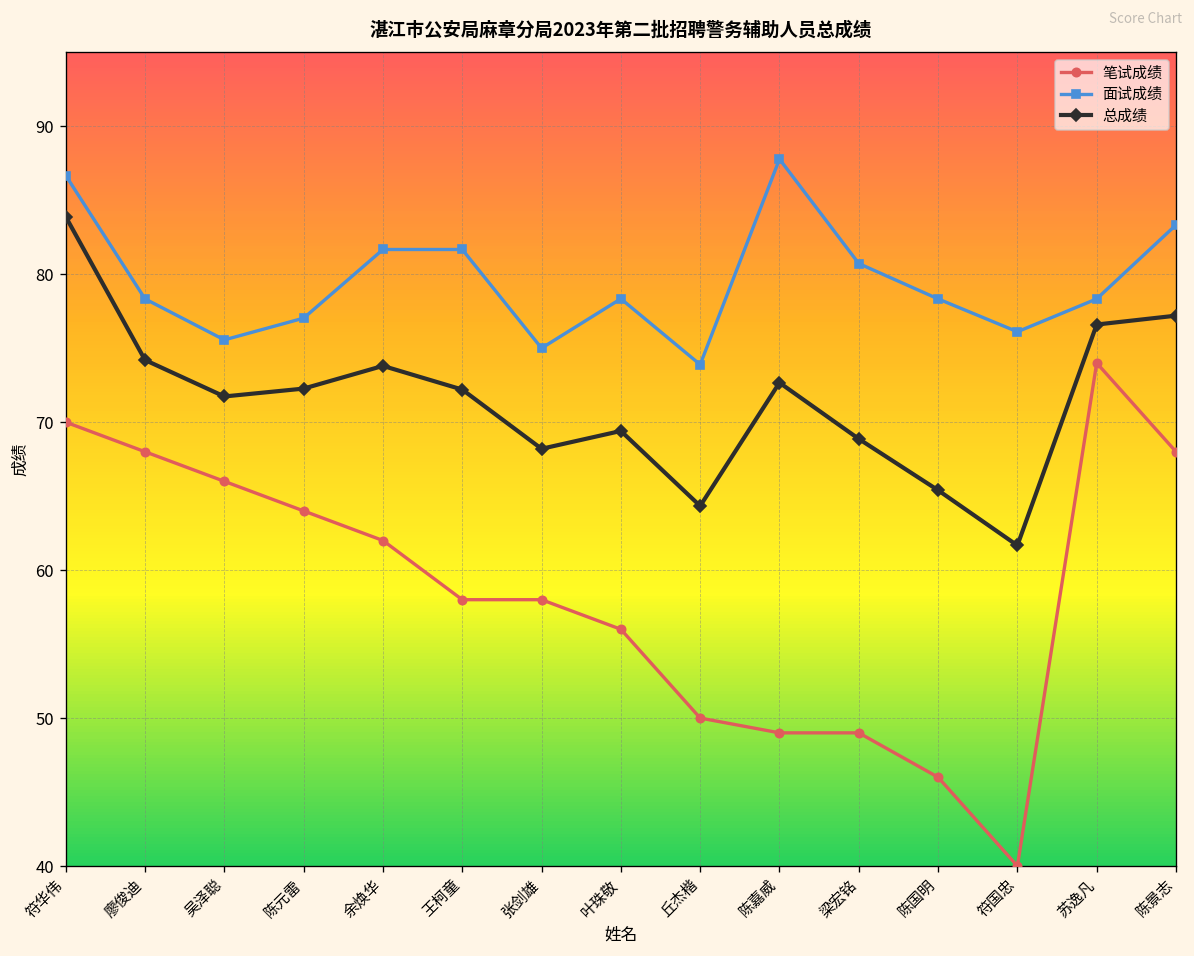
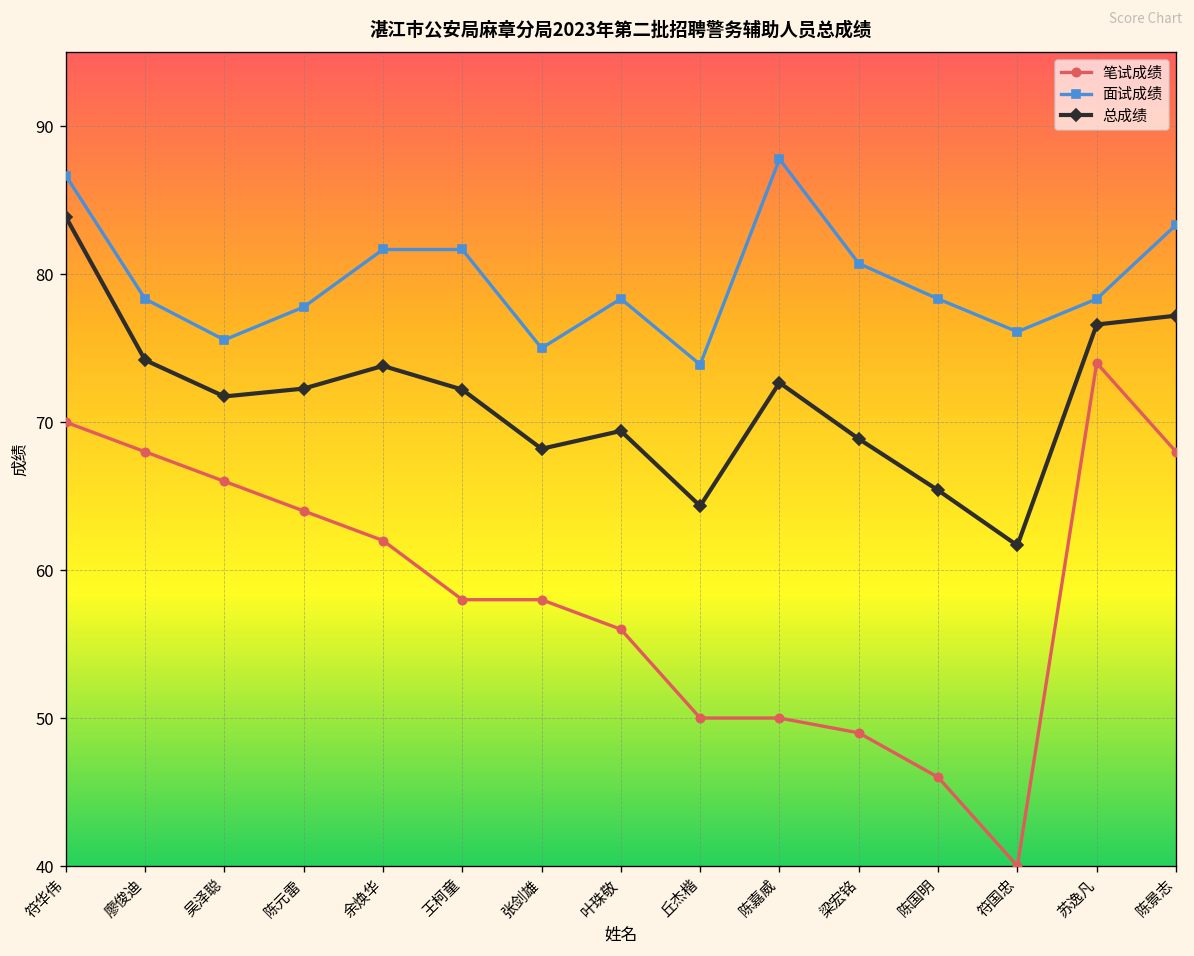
面试成绩, 陈元雷: 77.0 -> 77.8
笔试成绩, 陈嘉威: 49 -> 50
